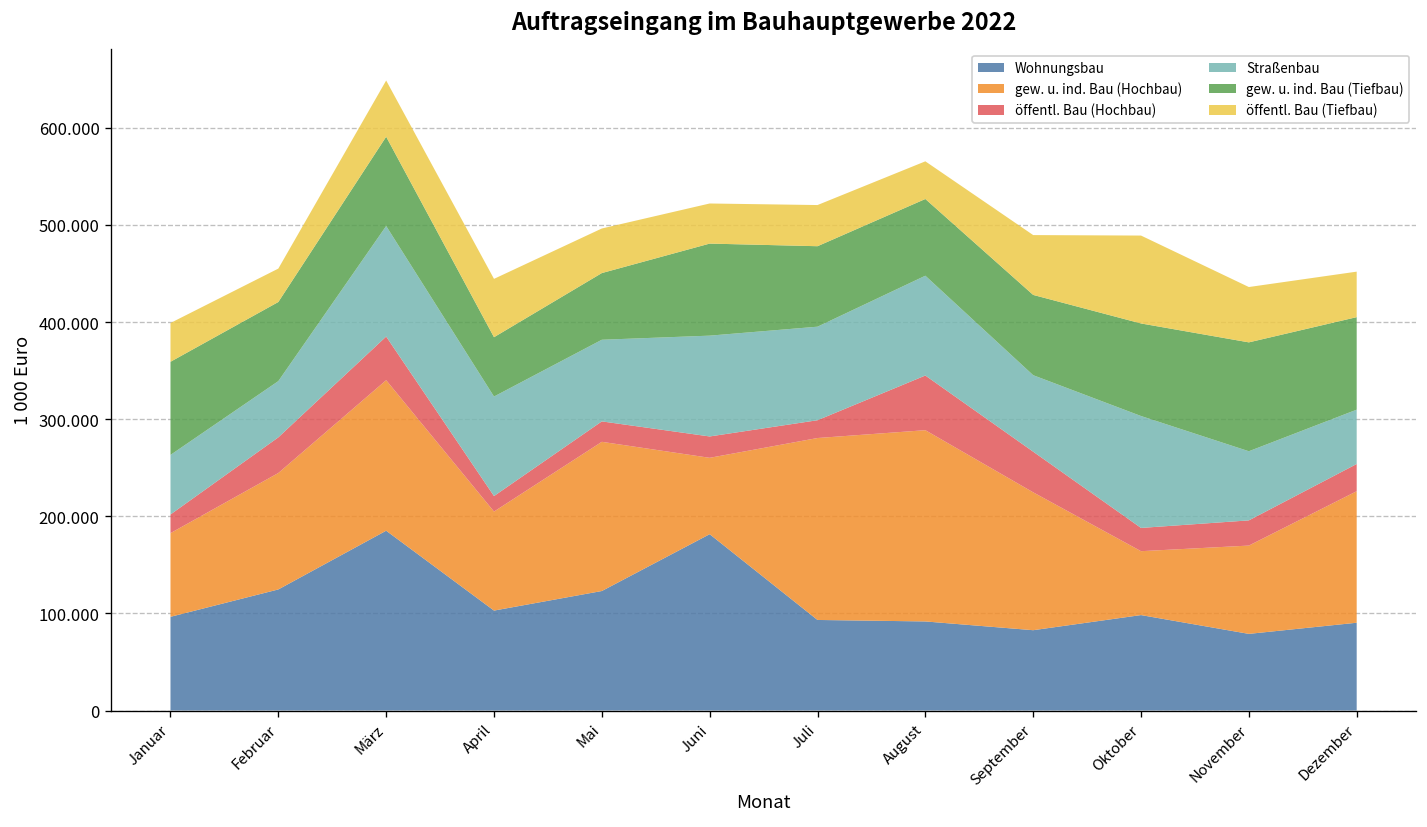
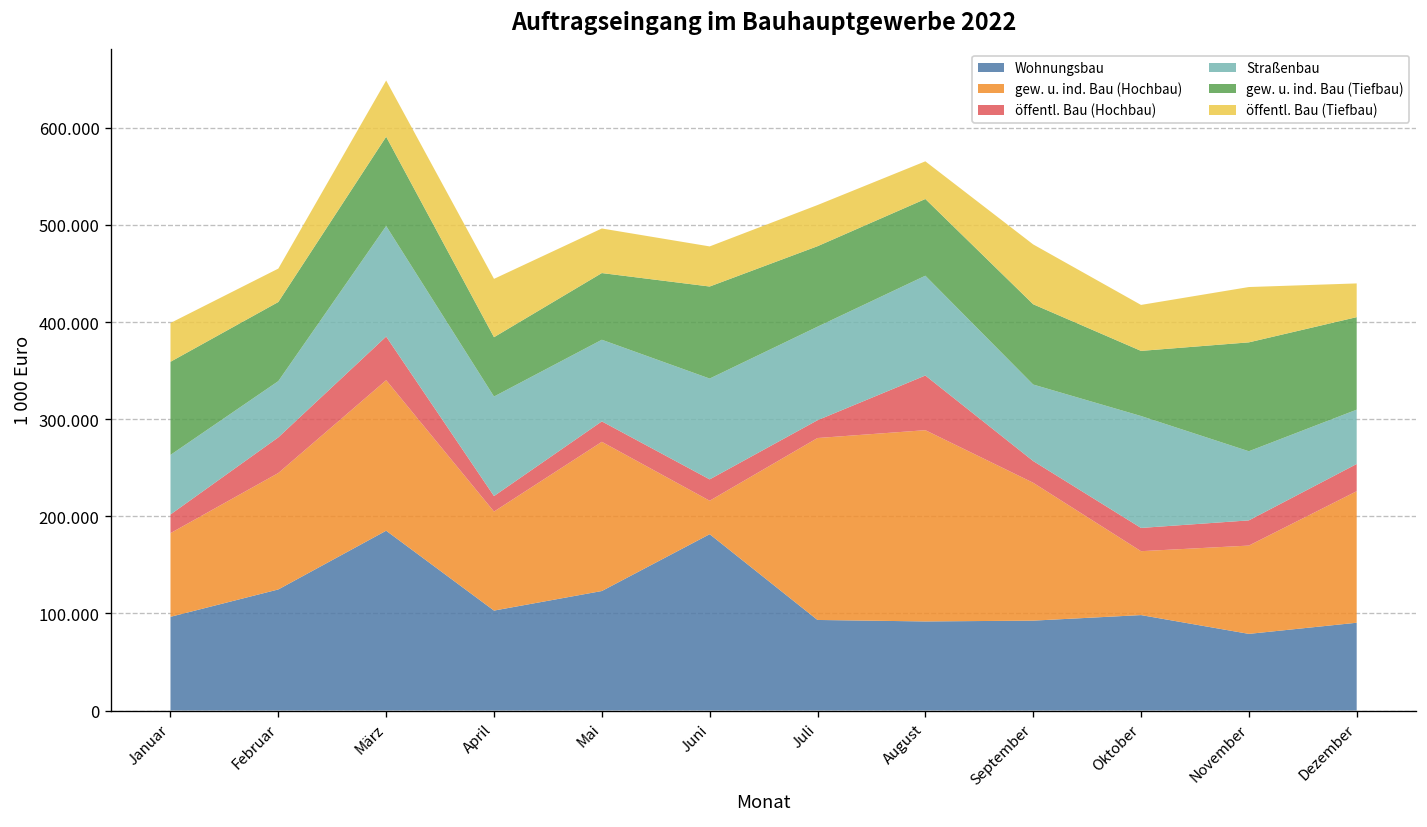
gew. u. ind. Bau (Hochbau), Juni: 80 -> 30
Wohnungsbau, September: 80 -> 90
öffentl. Bau (Hochbau), September: 40 -> 20
gew. u. ind. Bau (Tiefbau), Oktober: 100 -> 70
öffentl. Bau (Tiefbau), Oktober: 90 -> 50
öffentl. Bau (Tiefbau), Dezember: 50 -> 30
